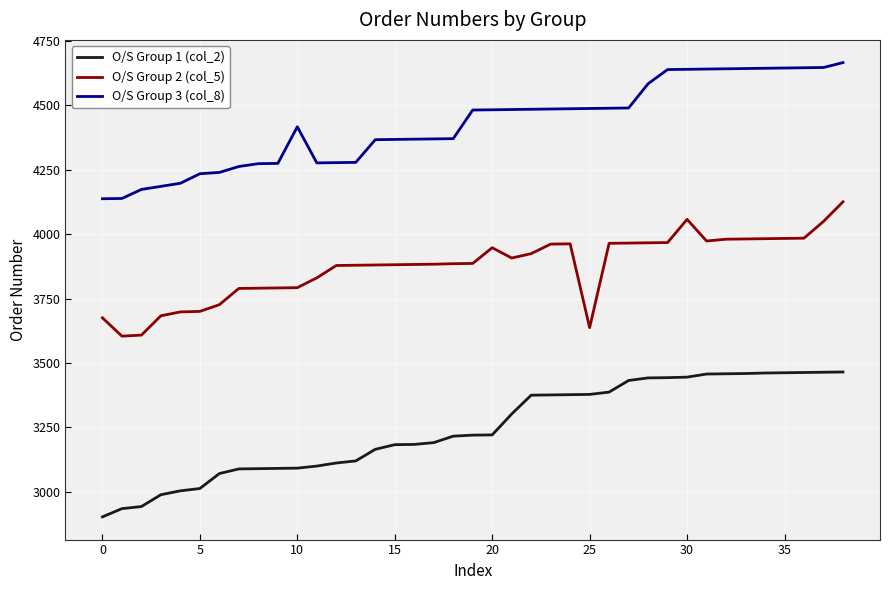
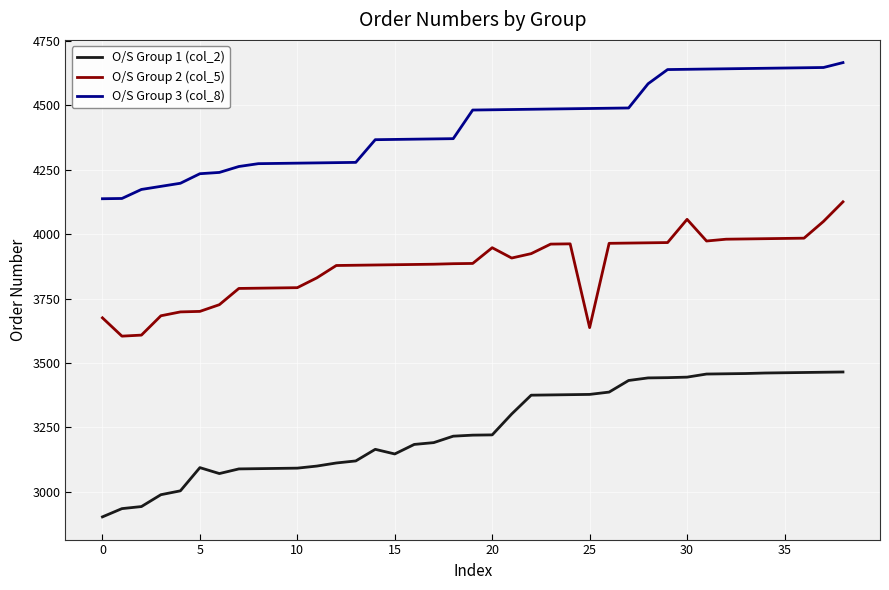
O/S Group 1 (col_2), 5: 3010 -> 3090
O/S Group 3 (col_8), 10: 4420 -> 4280
O/S Group 1 (col_2), 15: 3180 -> 3150
